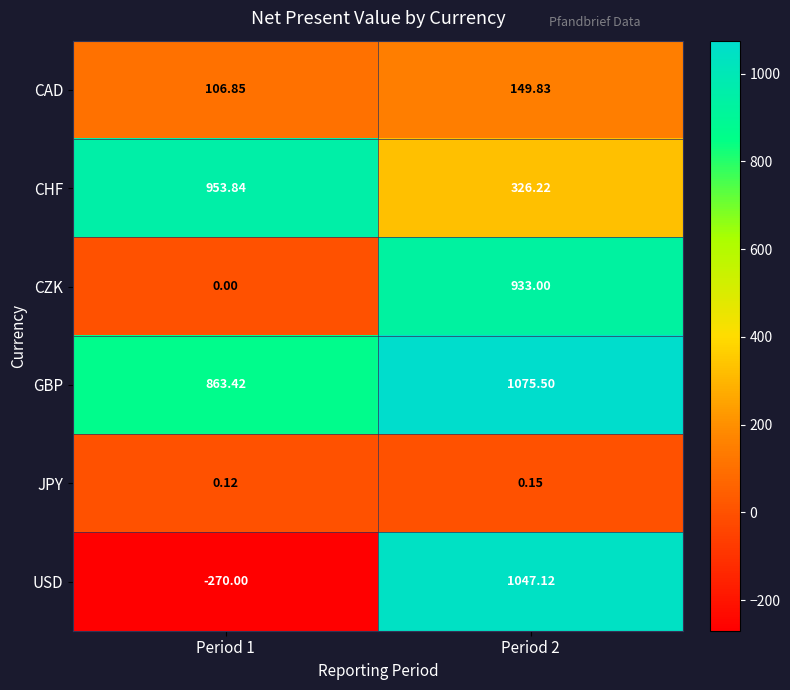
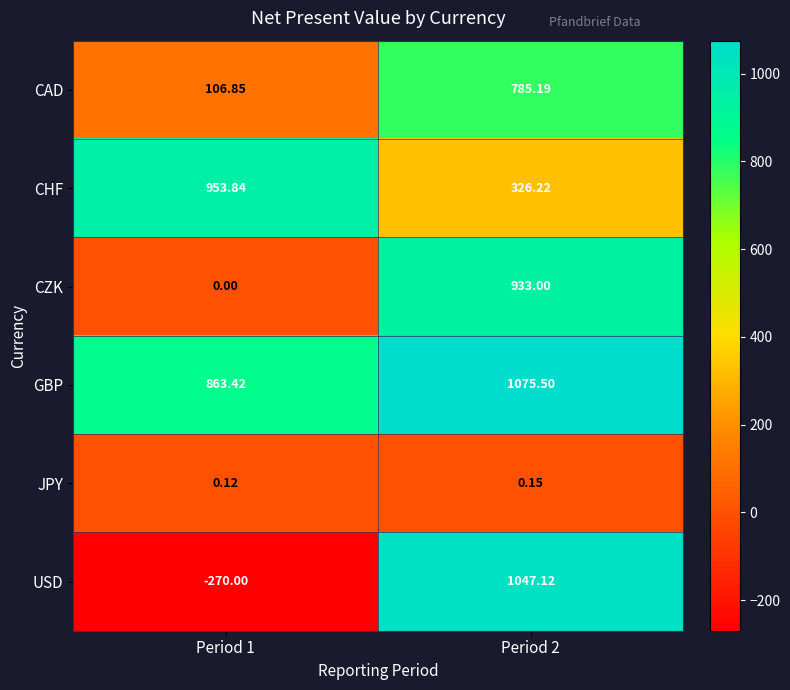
CAD, Period 2: 149.83 -> 785.19
